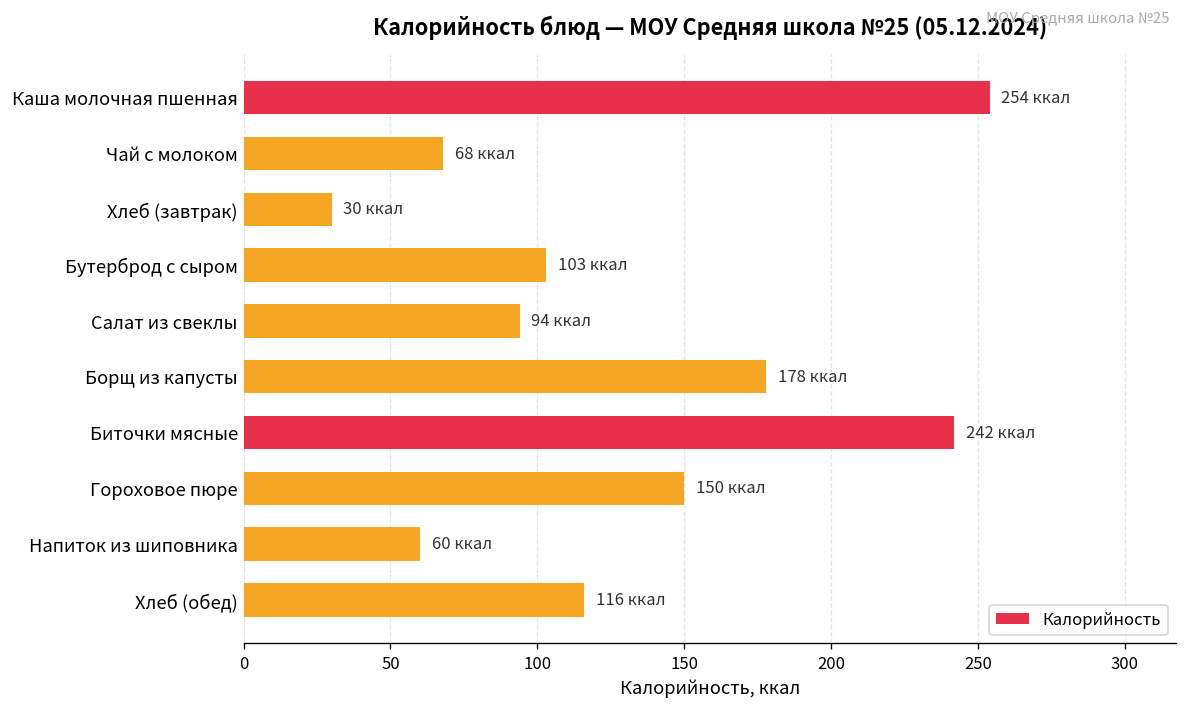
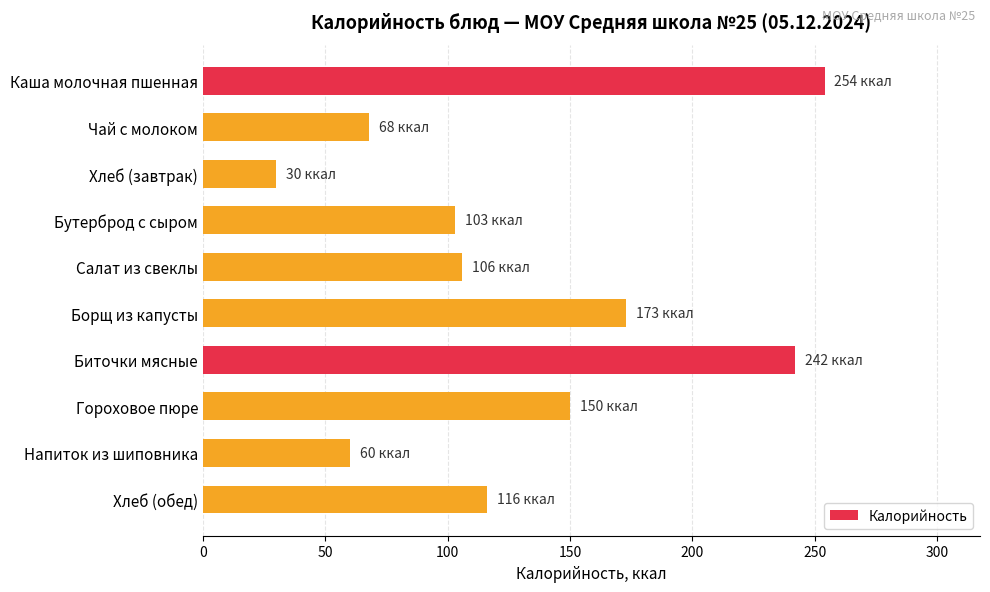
Салат из свеклы: 94 -> 106
Борщ из капусты: 178 -> 173
